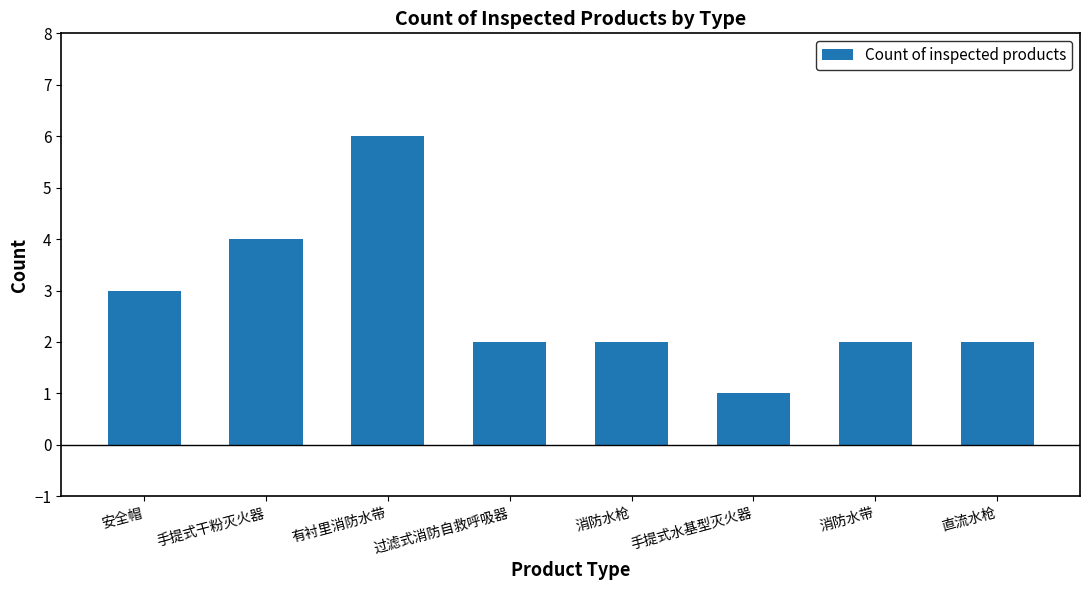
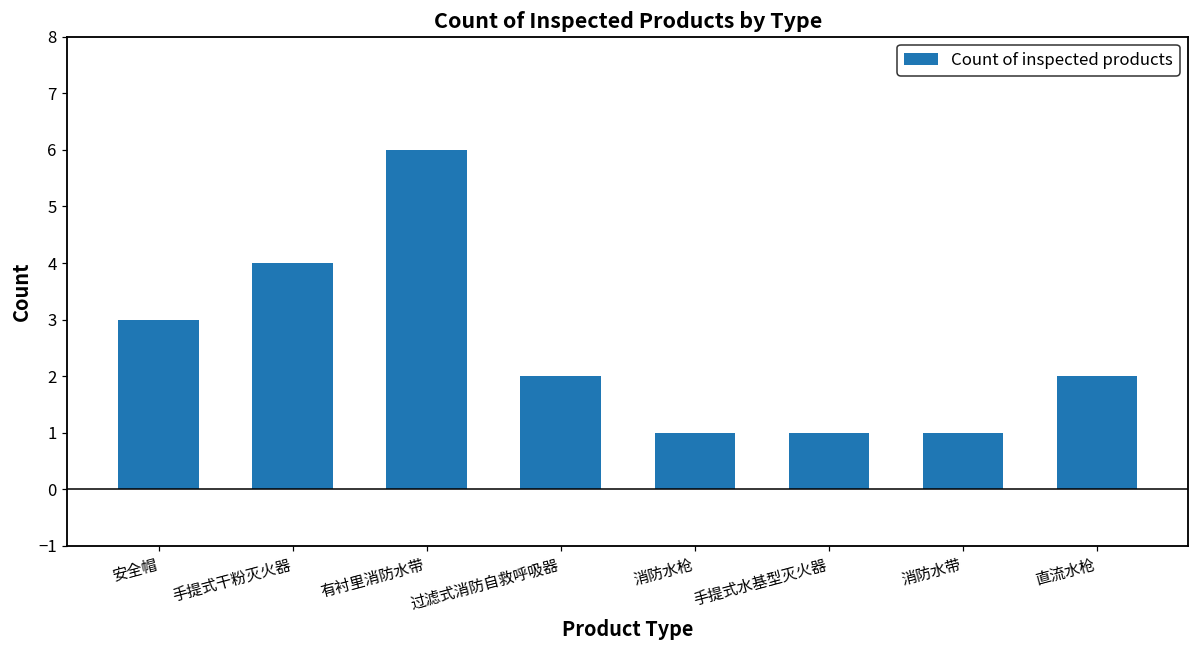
消防水枪: 2 -> 1
消防水带: 2 -> 1
